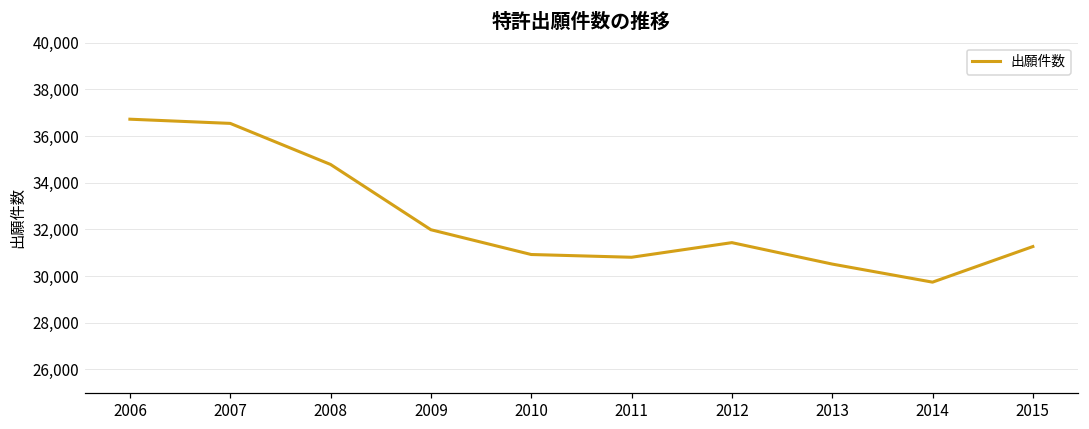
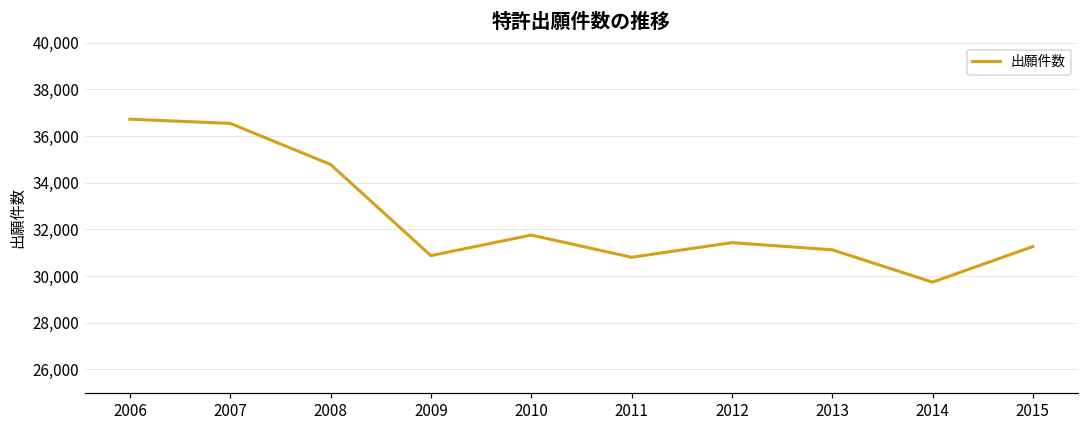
2009: 32,000 -> 30,900
2010: 30,900 -> 31,800
2013: 30,500 -> 31,100
